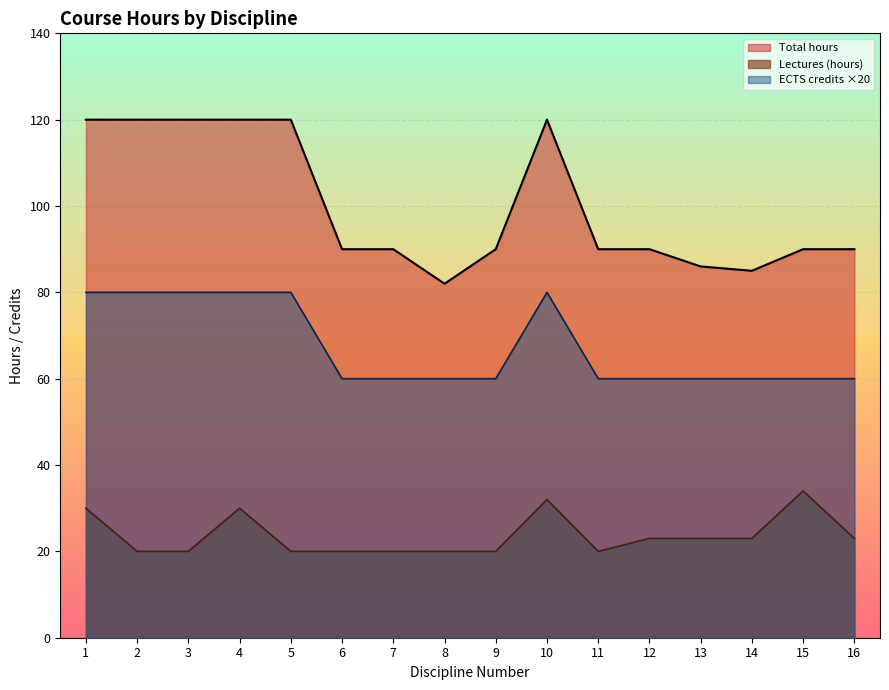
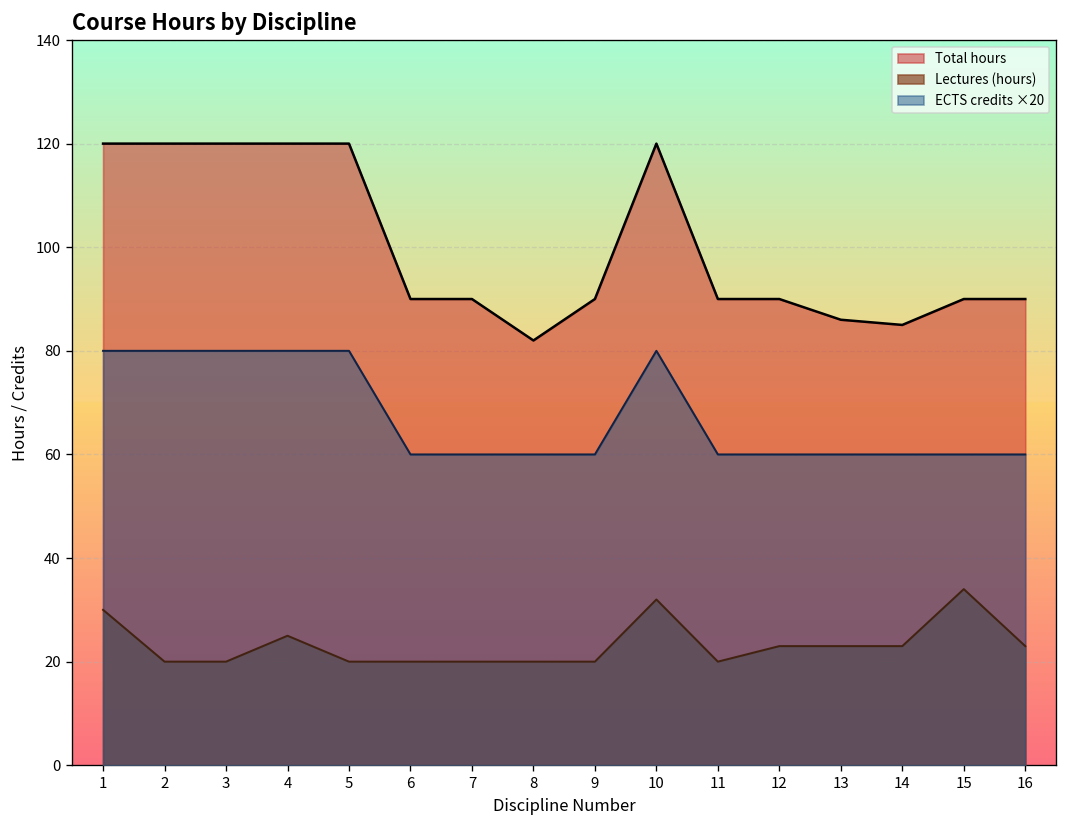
Lectures (hours), 4: 30 -> 25
